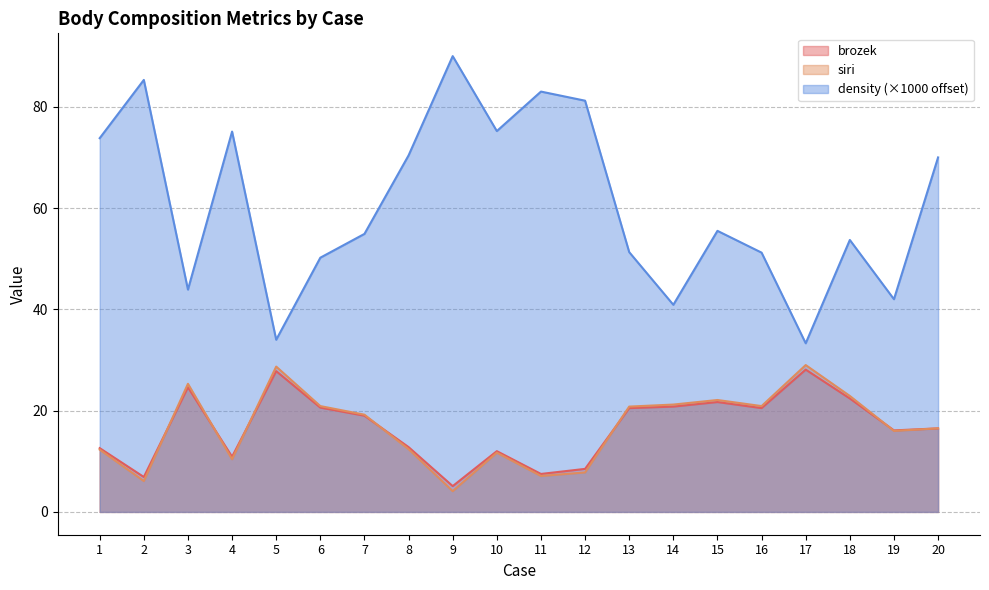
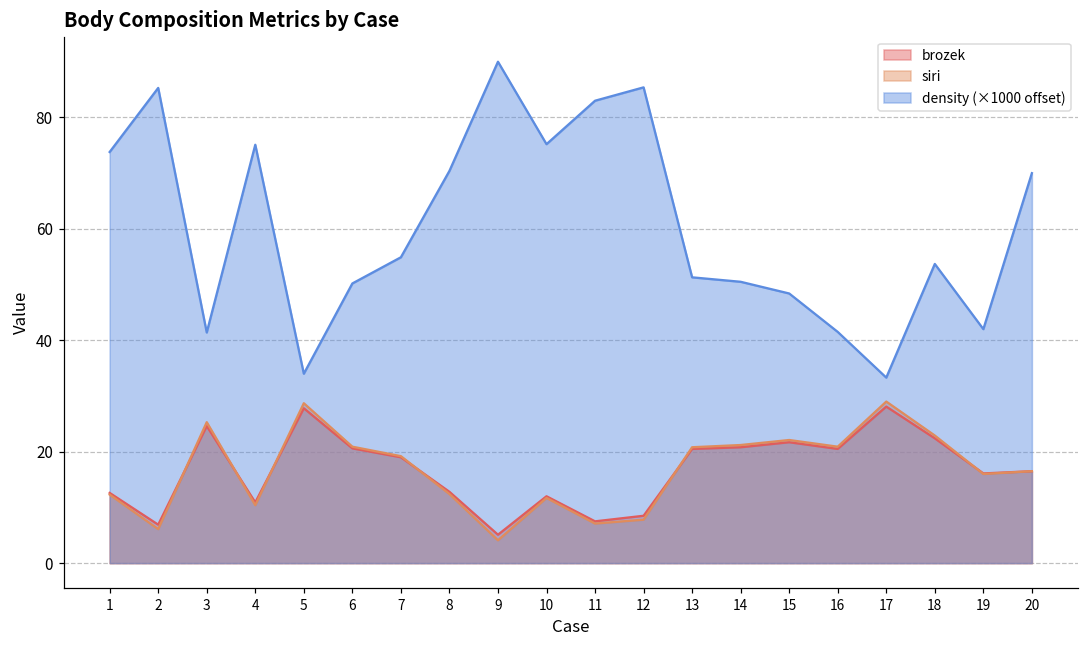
density (×1000 offset), 3: 44 -> 41
density (×1000 offset), 12: 81 -> 85
density (×1000 offset), 14: 41 -> 50
density (×1000 offset), 15: 56 -> 48
density (×1000 offset), 16: 51 -> 42
